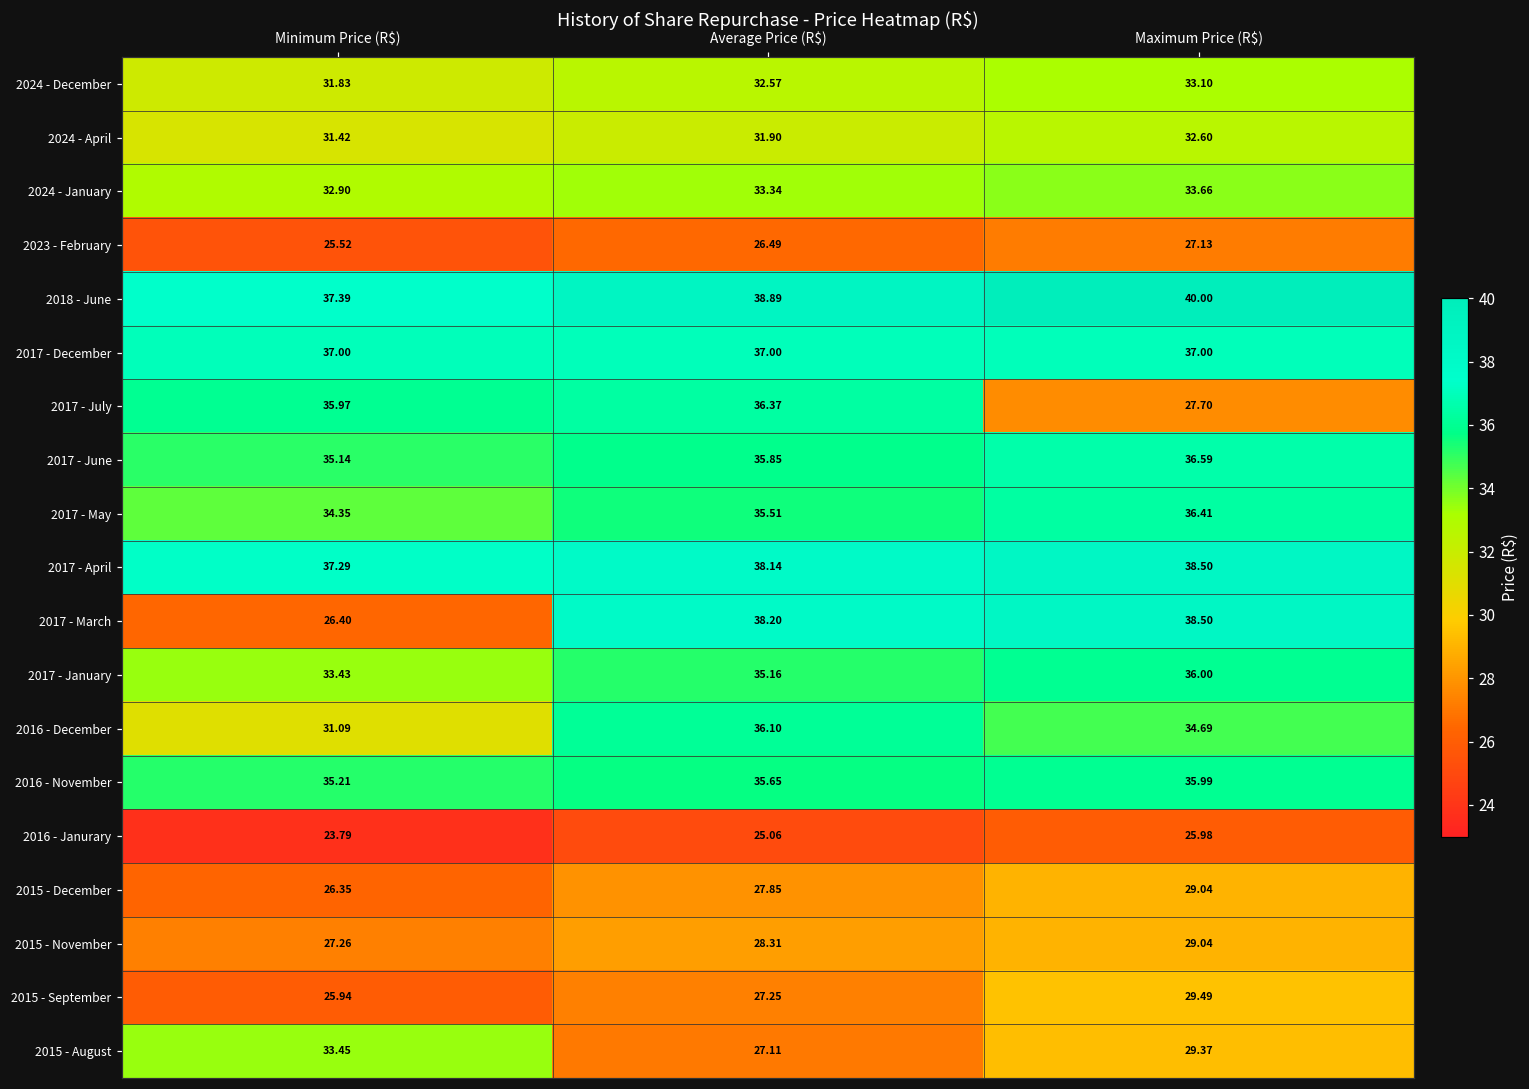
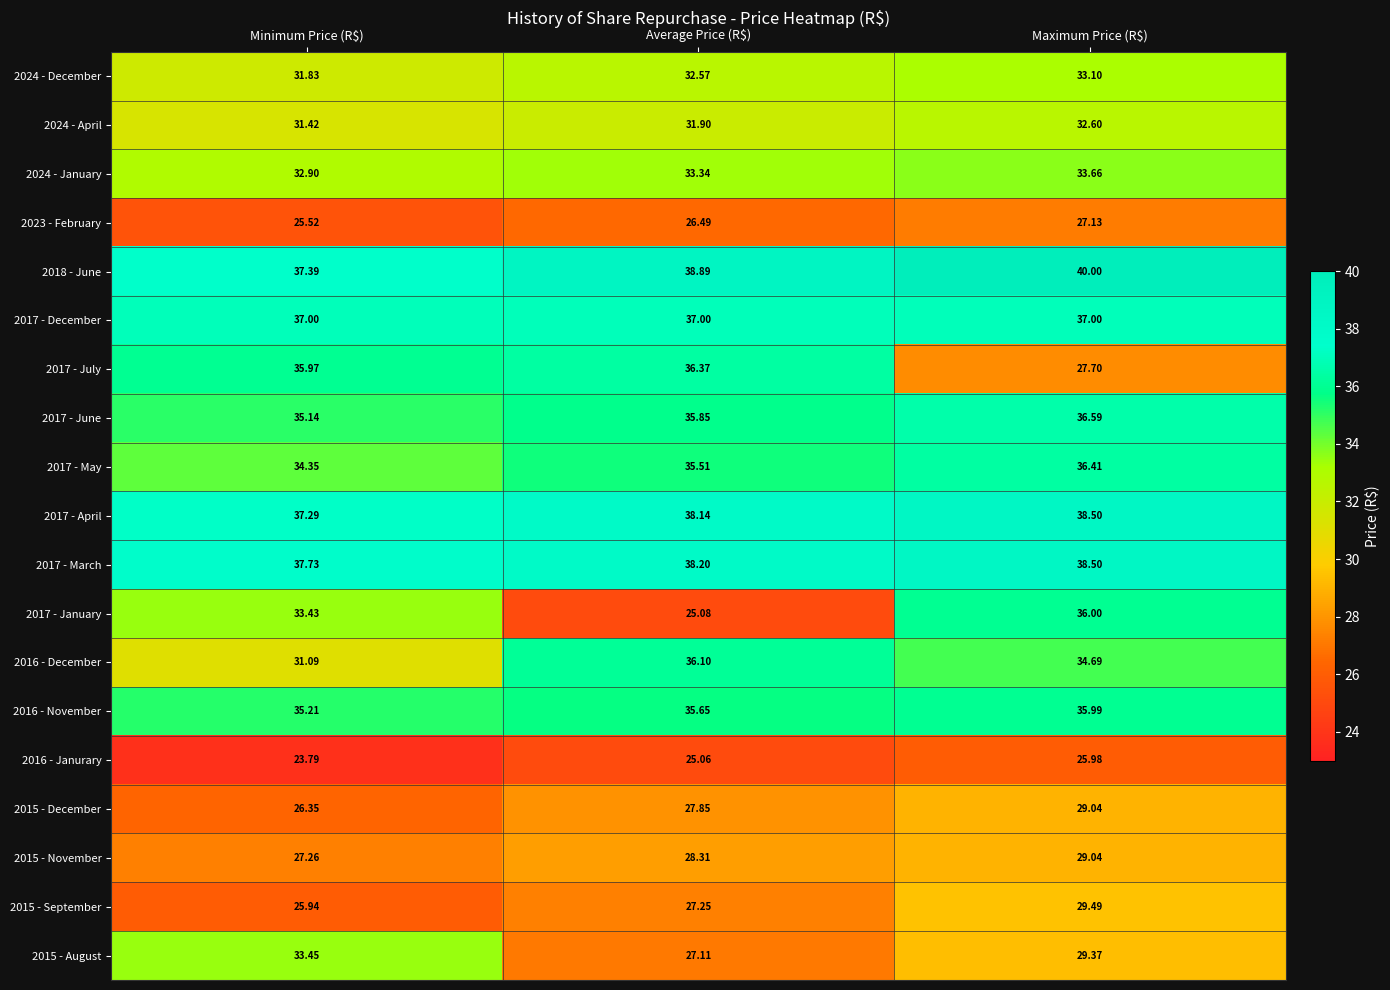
2017 - March, Minimum Price (R$): 26.40 -> 37.73
2017 - January, Average Price (R$): 35.16 -> 25.08
